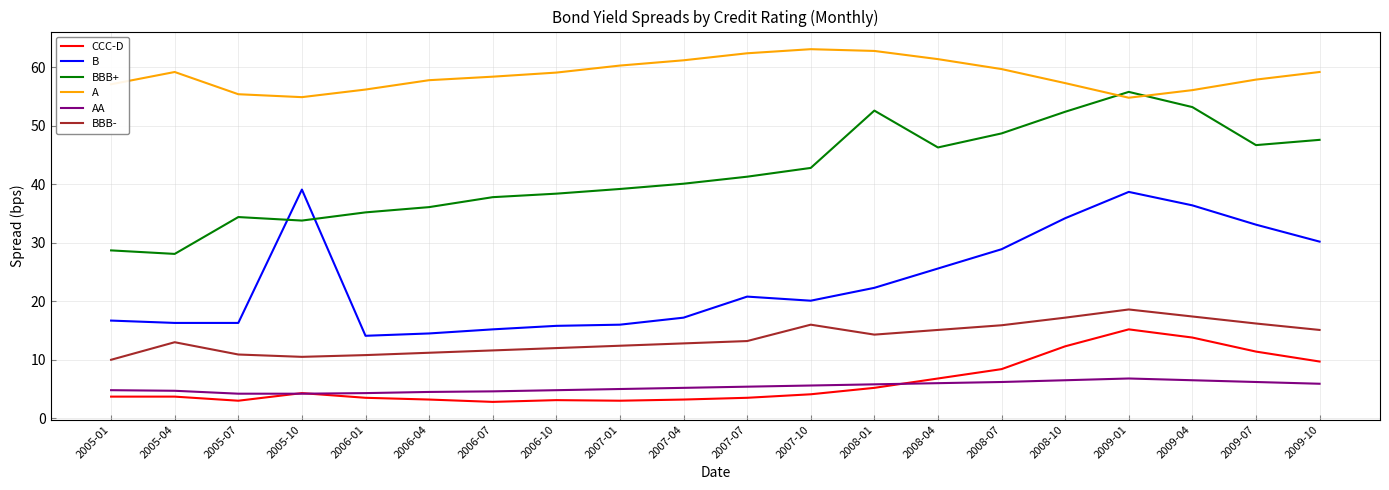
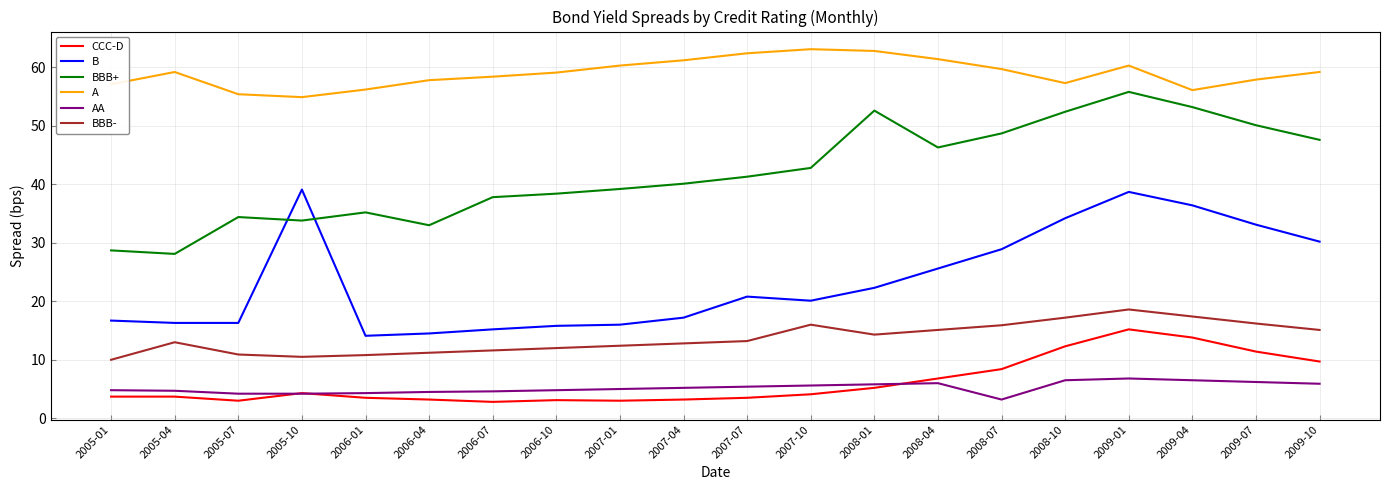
BBB+, 2006-04: 36 -> 33
AA, 2008-07: 6 -> 3
A, 2009-01: 55 -> 60
BBB+, 2009-07: 47 -> 50
